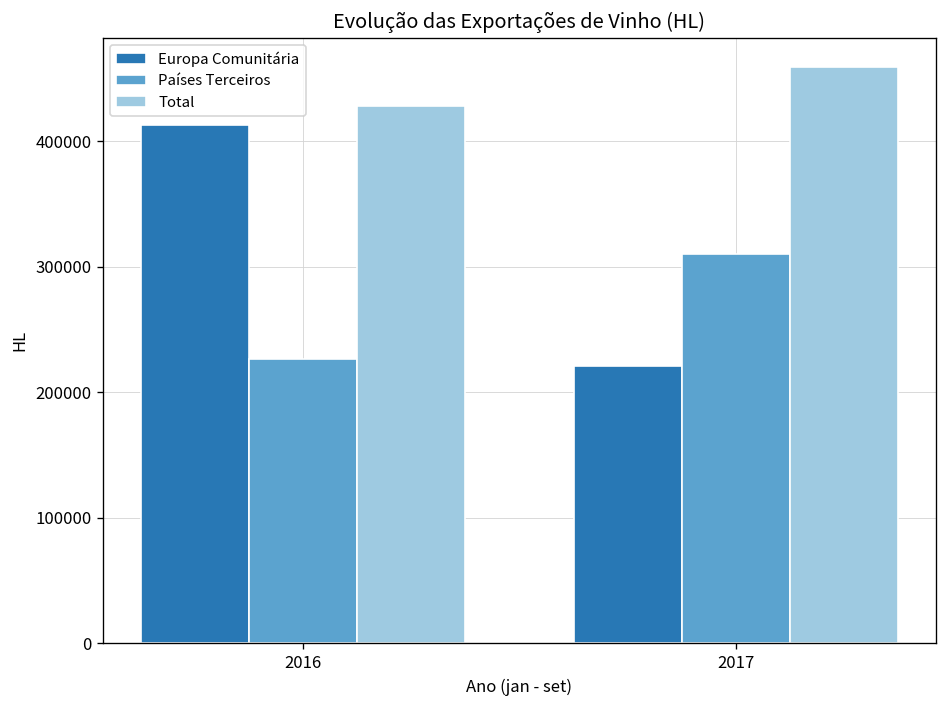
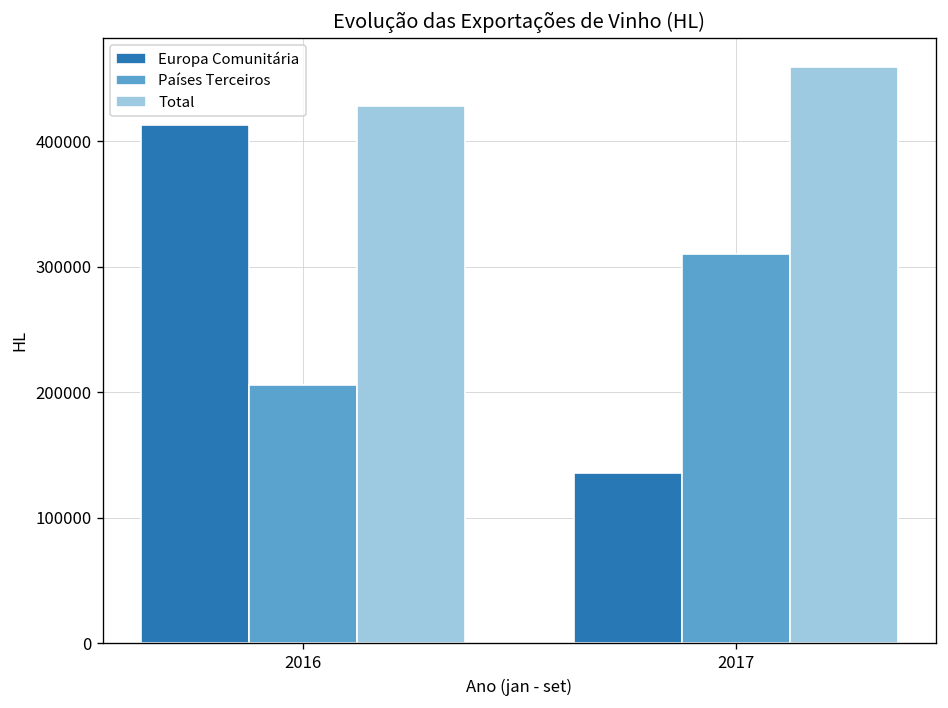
Países Terceiros, 2016: 227000 -> 205000
Europa Comunitária, 2017: 221000 -> 136000
